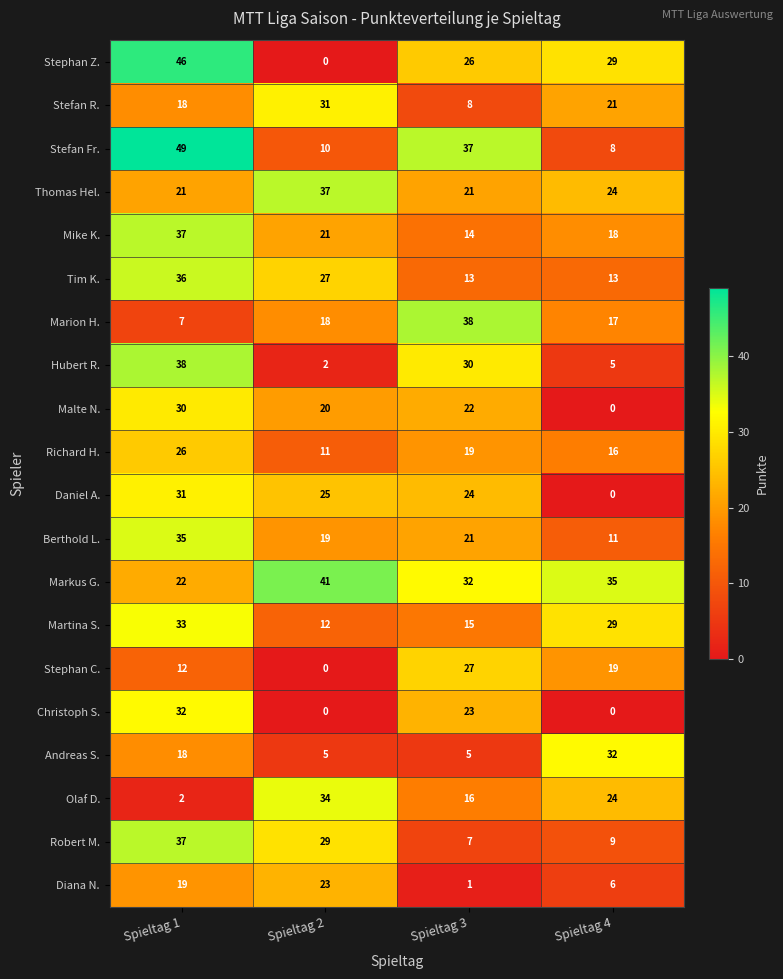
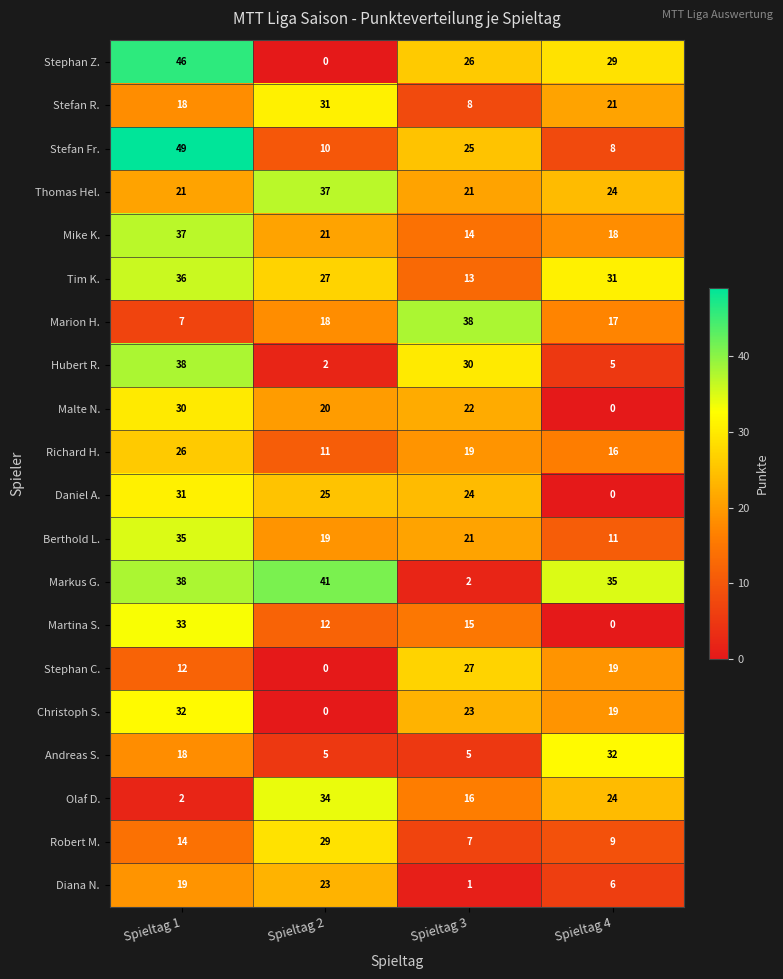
Stefan Fr., Spieltag 3: 37 -> 25
Tim K., Spieltag 4: 13 -> 31
Markus G., Spieltag 1: 22 -> 38
Markus G., Spieltag 3: 32 -> 2
Martina S., Spieltag 4: 29 -> 0
Christoph S., Spieltag 4: 0 -> 19
Robert M., Spieltag 1: 37 -> 14
